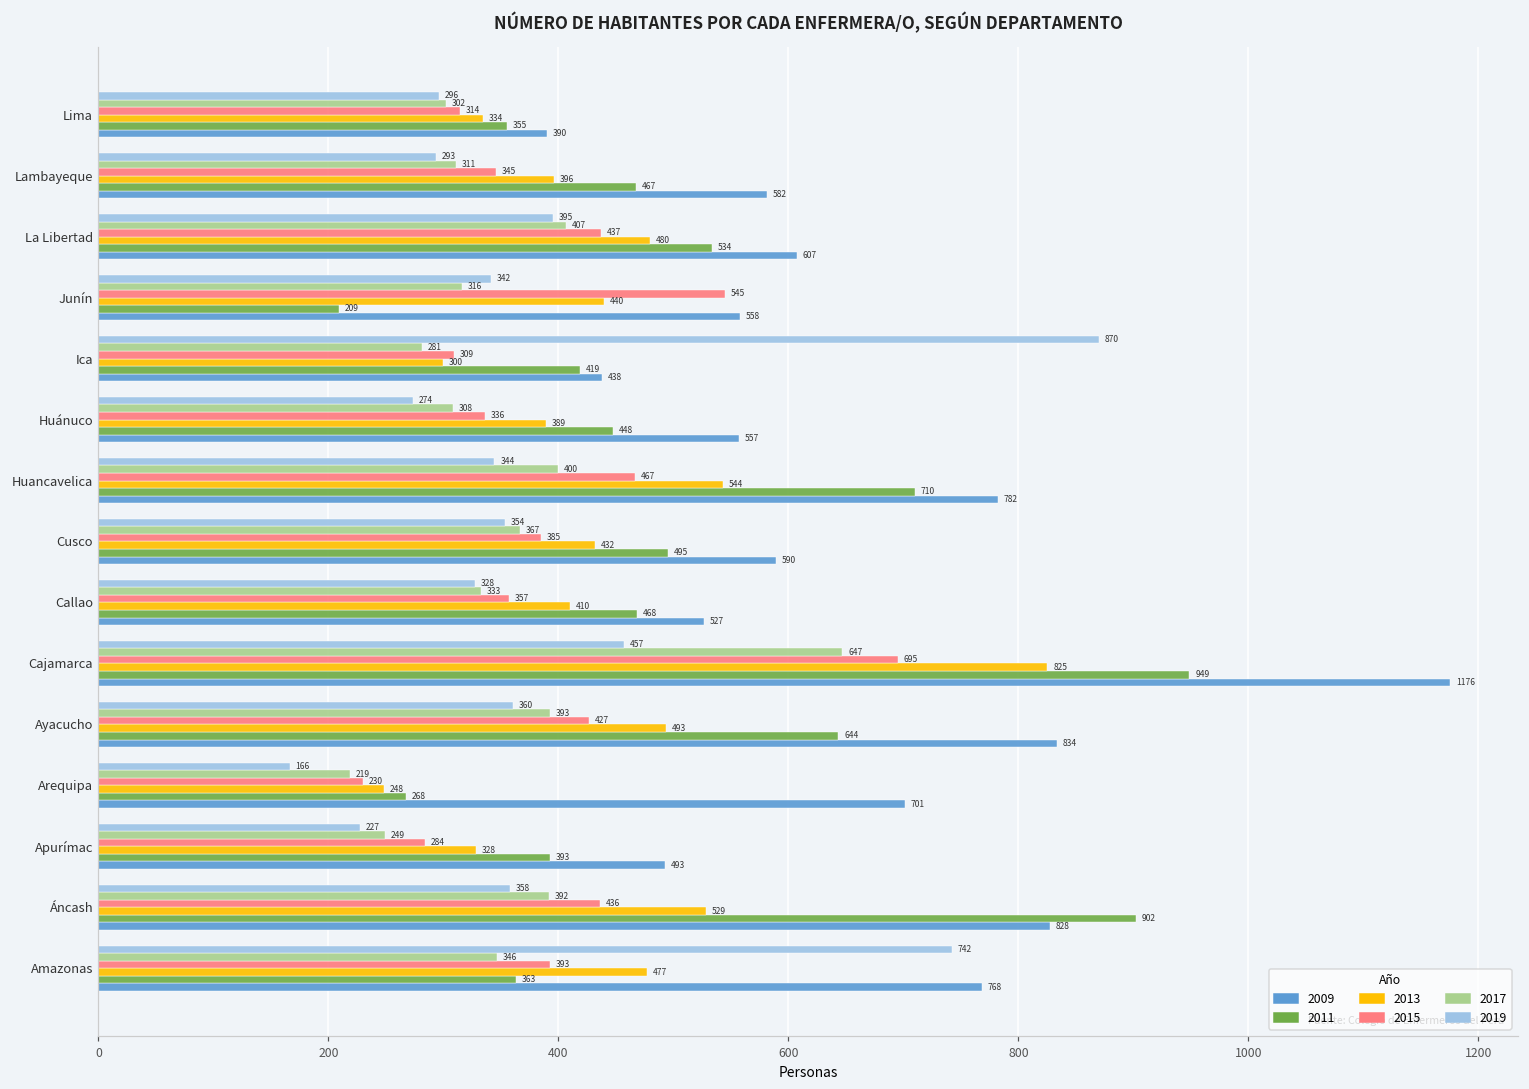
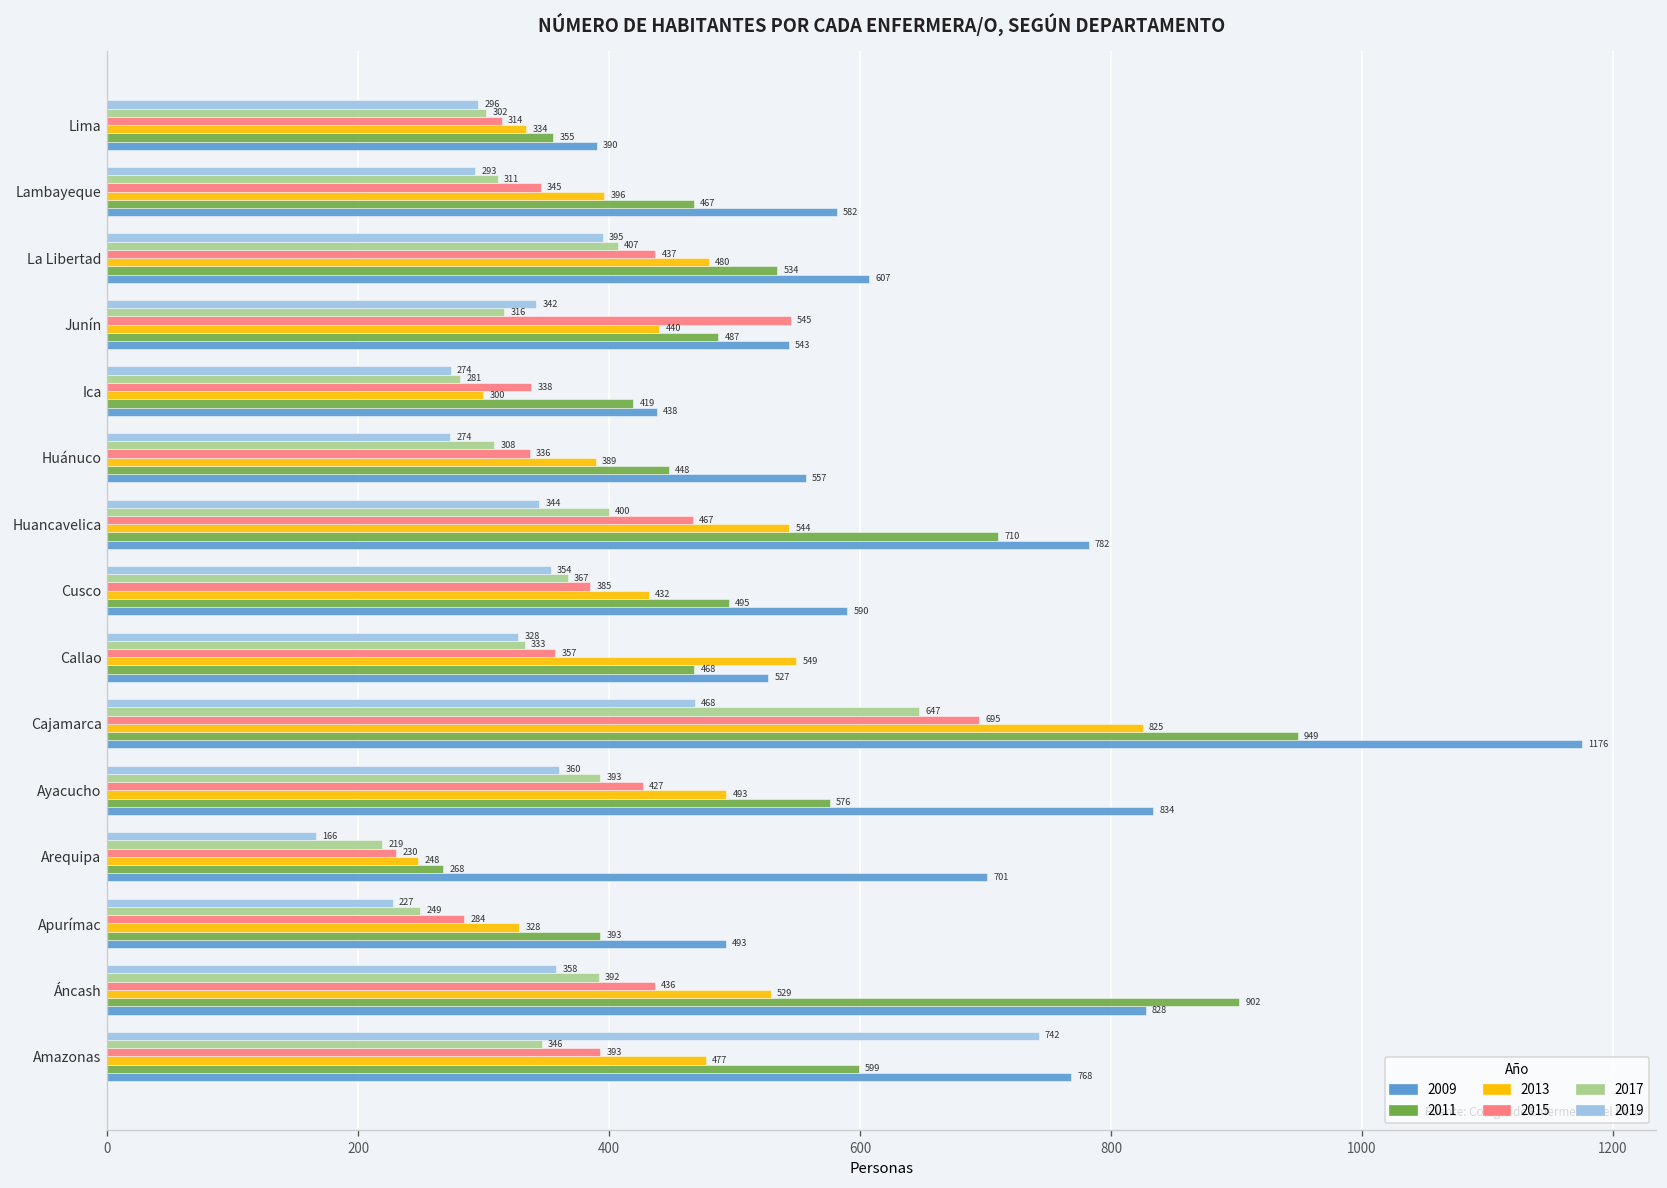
2011, Junín: 209 -> 487
2009, Junín: 558 -> 543
2019, Ica: 870 -> 274
2015, Ica: 309 -> 338
2013, Callao: 410 -> 549
2019, Cajamarca: 457 -> 468
2011, Ayacucho: 644 -> 576
2011, Amazonas: 363 -> 599
